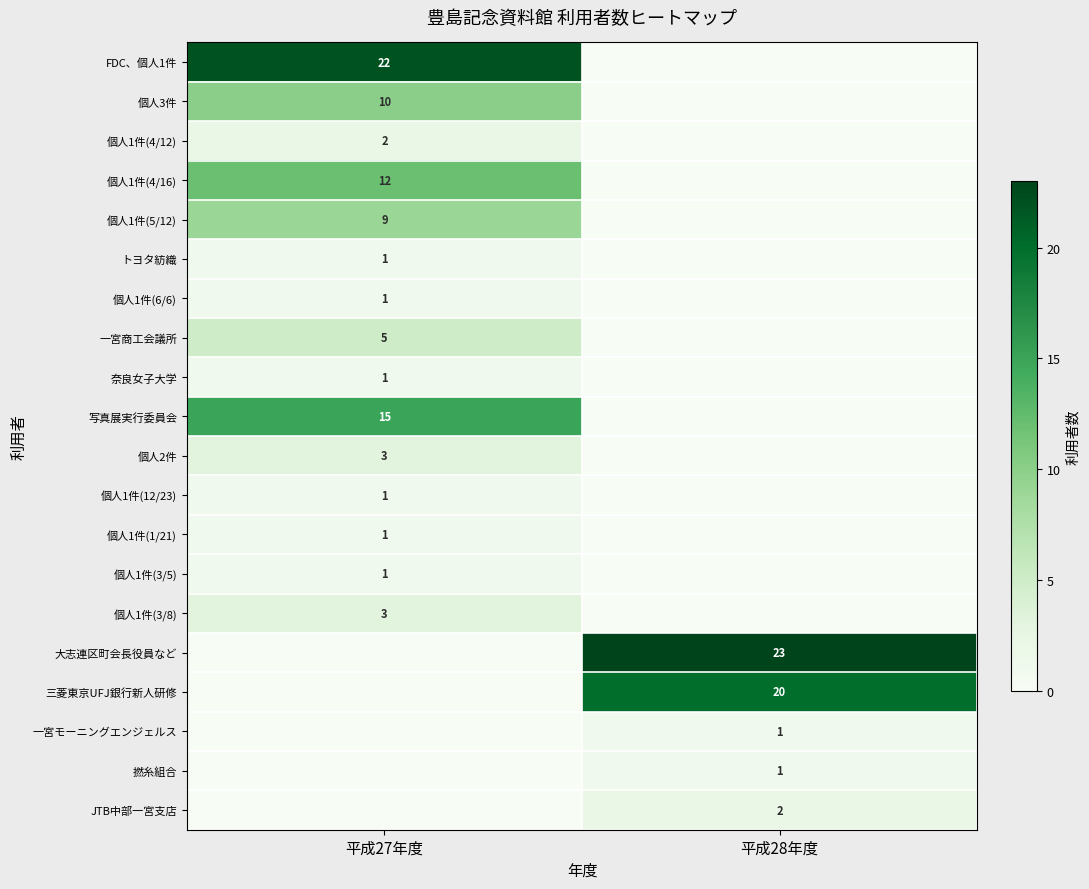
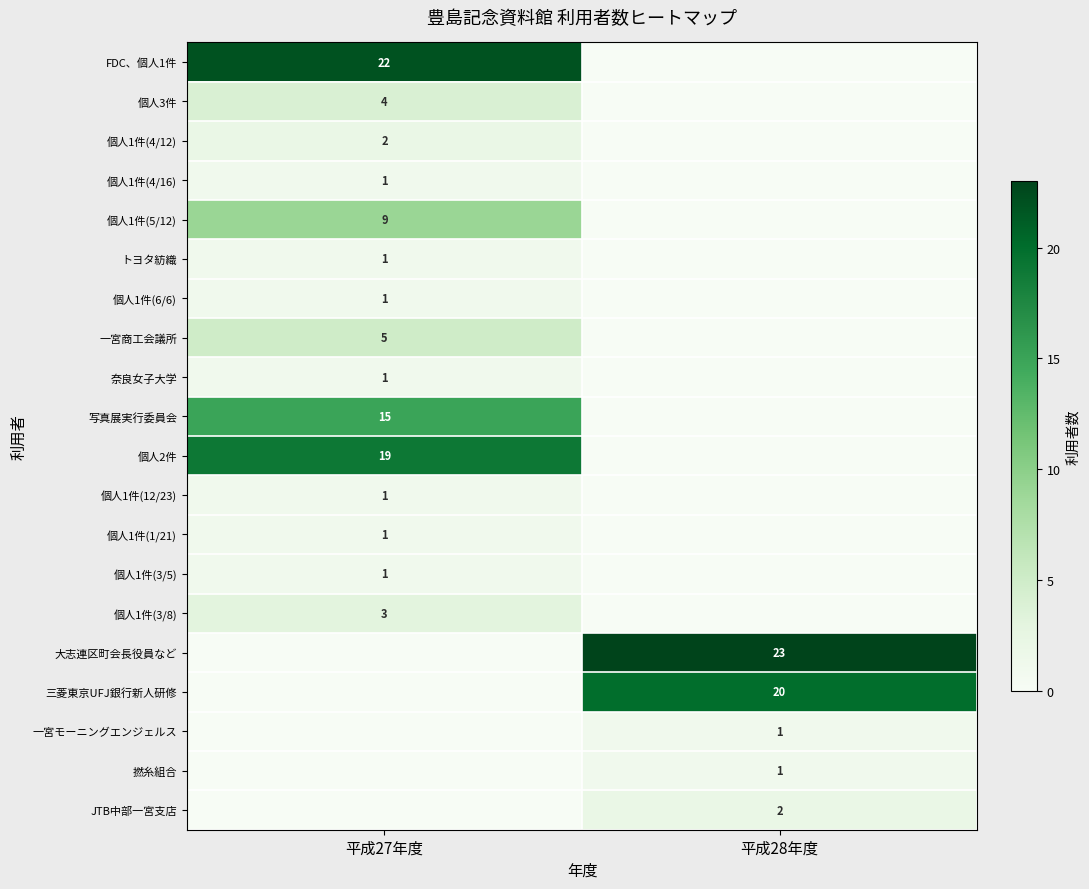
個人3件, 平成27年度: 10 -> 4
個人1件(4/16), 平成27年度: 12 -> 1
個人2件, 平成27年度: 3 -> 19
